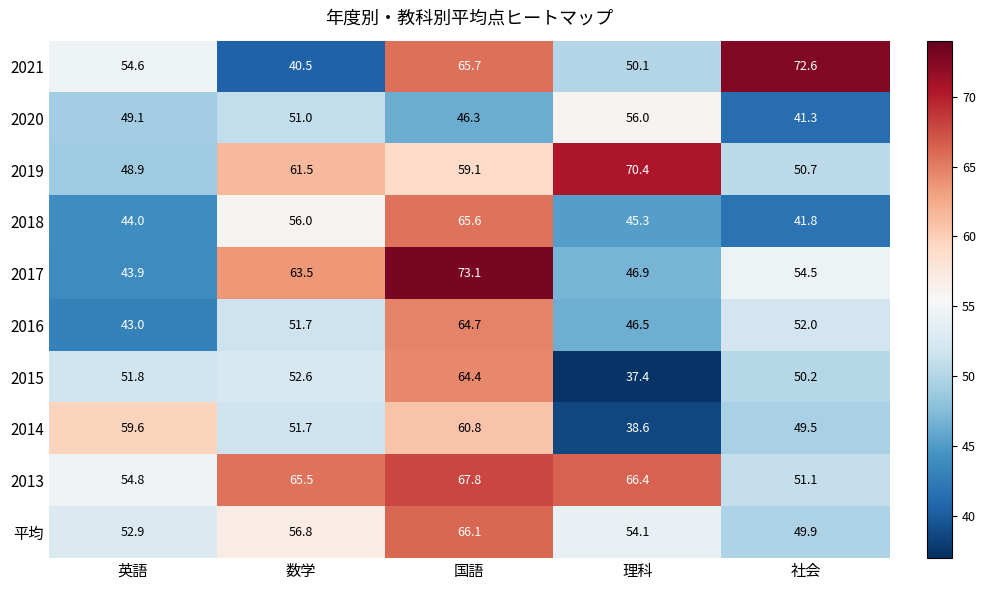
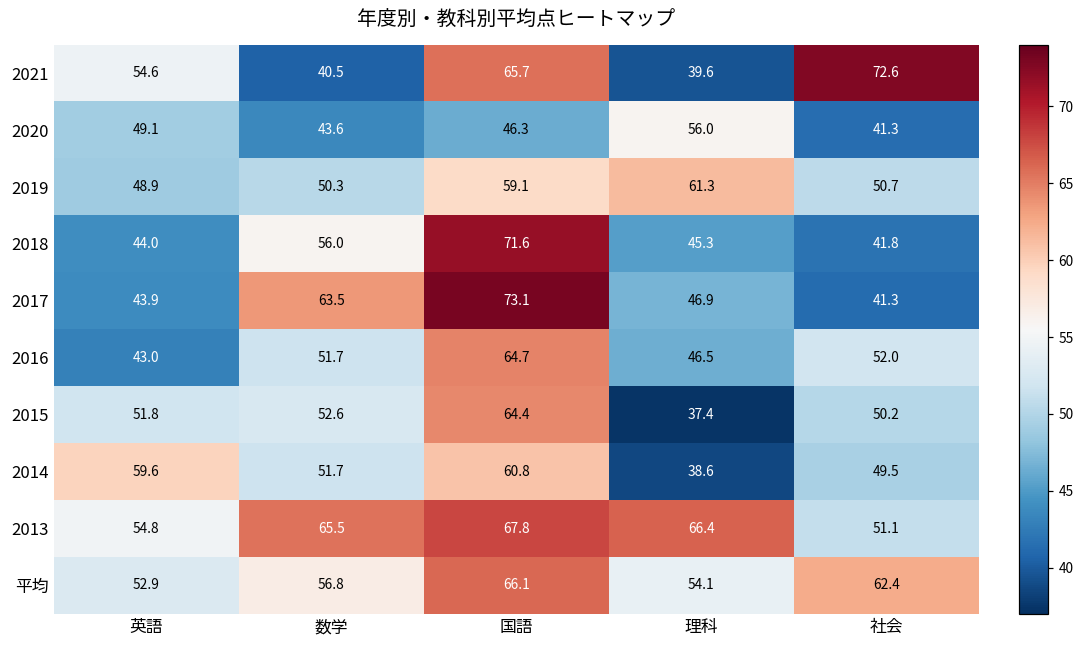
2021, 理科: 50.1 -> 39.6
2020, 数学: 51.0 -> 43.6
2019, 数学: 61.5 -> 50.3
2019, 理科: 70.4 -> 61.3
2018, 国語: 65.6 -> 71.6
2017, 社会: 54.5 -> 41.3
平均, 社会: 49.9 -> 62.4
